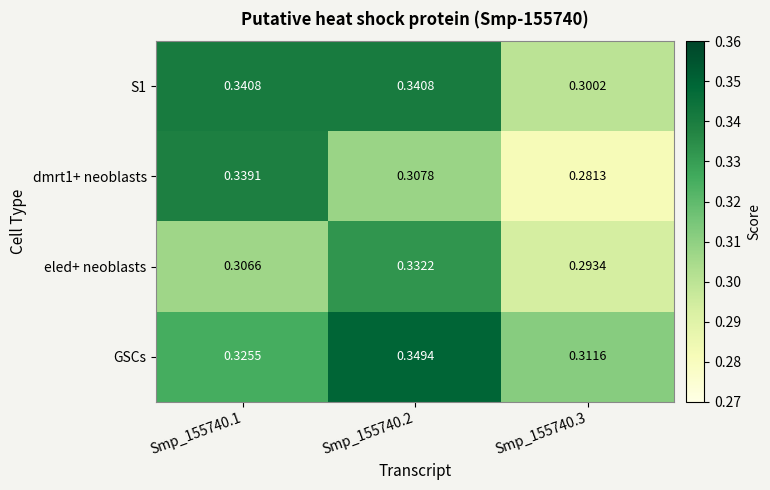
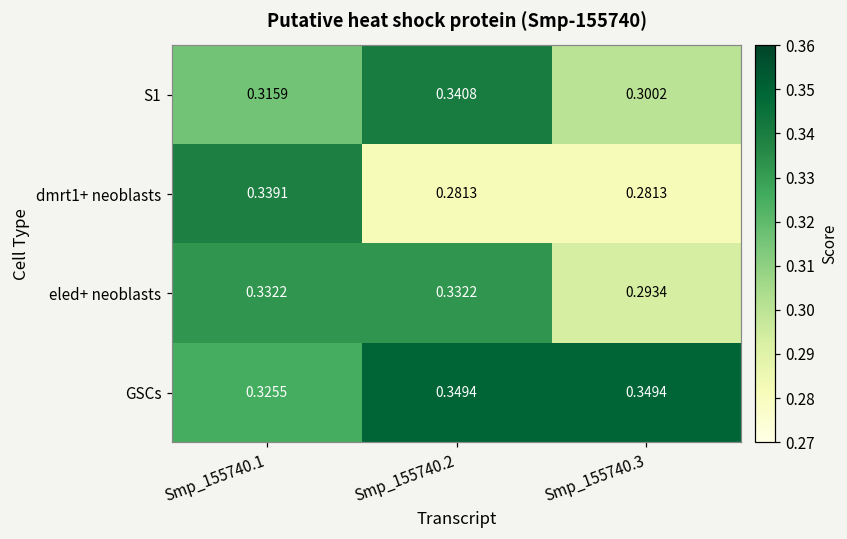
S1, Smp_155740.1: 0.3408 -> 0.3159
dmrt1+ neoblasts, Smp_155740.2: 0.3078 -> 0.2813
eled+ neoblasts, Smp_155740.1: 0.3066 -> 0.3322
GSCs, Smp_155740.3: 0.3116 -> 0.3494
